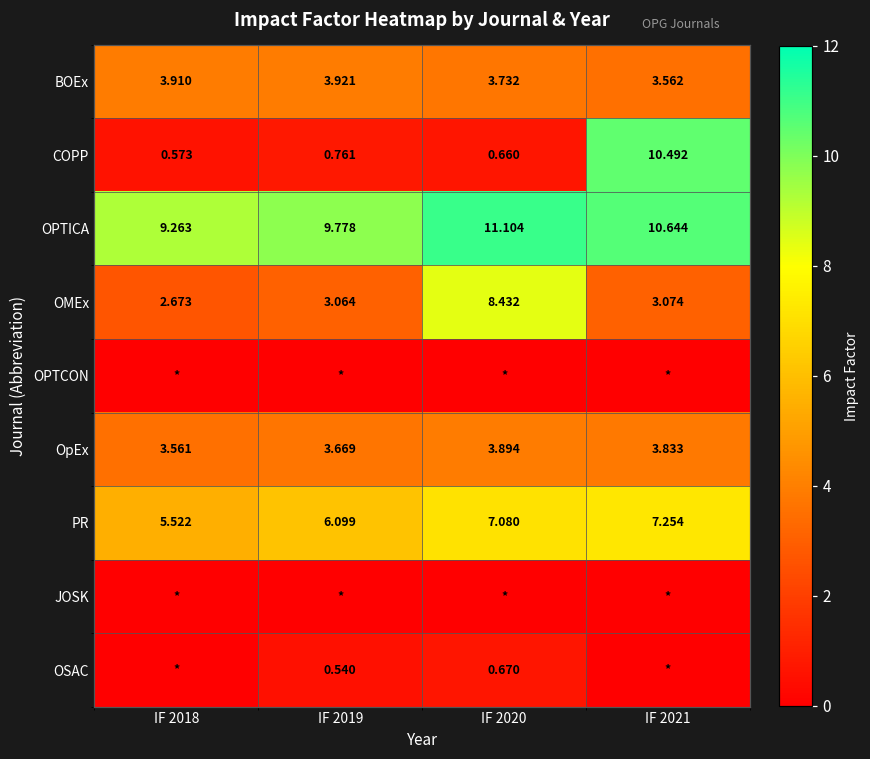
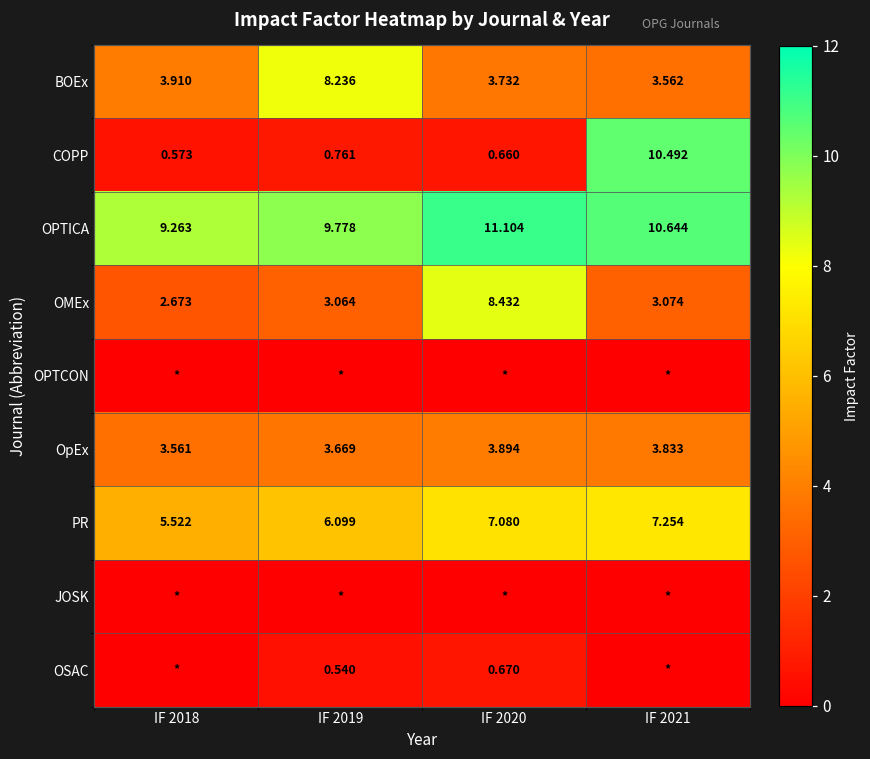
BOEx, IF 2019: 3.921 -> 8.236
